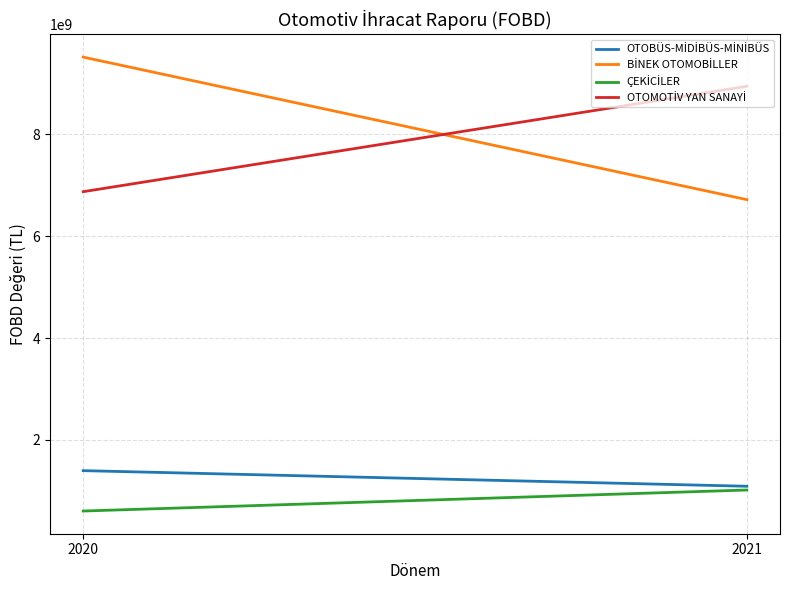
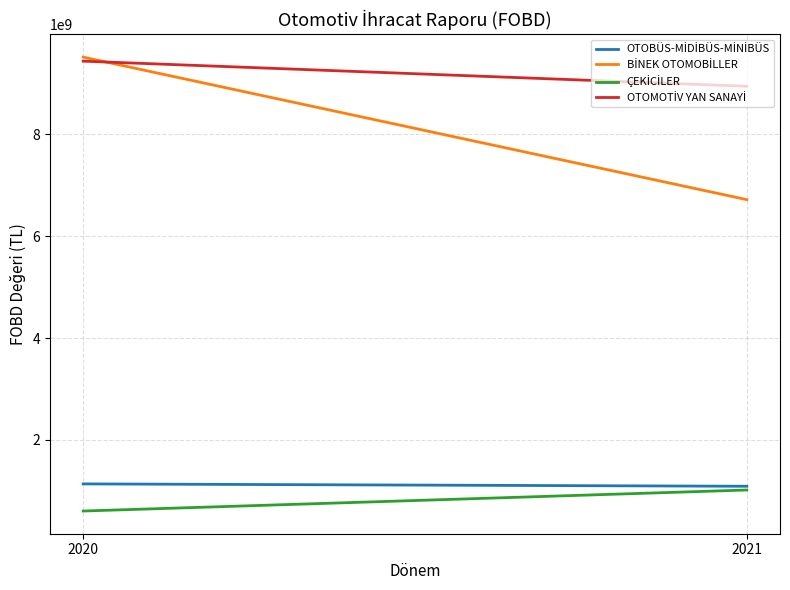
OTOBÜS-MİDİBÜS-MİNİBÜS, 2020: 1400000000 -> 1100000000
OTOMOTİV YAN SANAYİ, 2020: 6900000000 -> 9400000000
